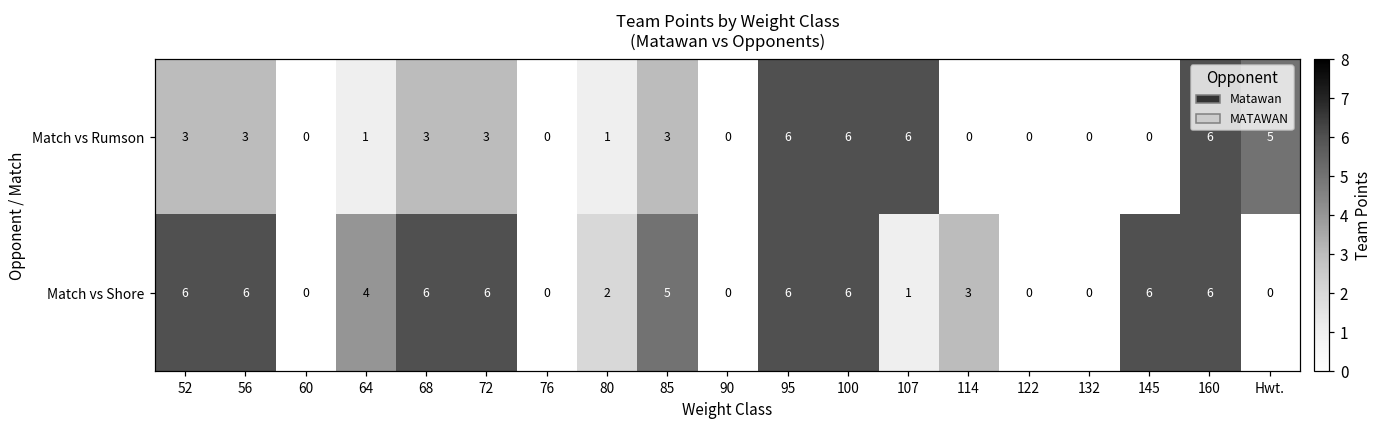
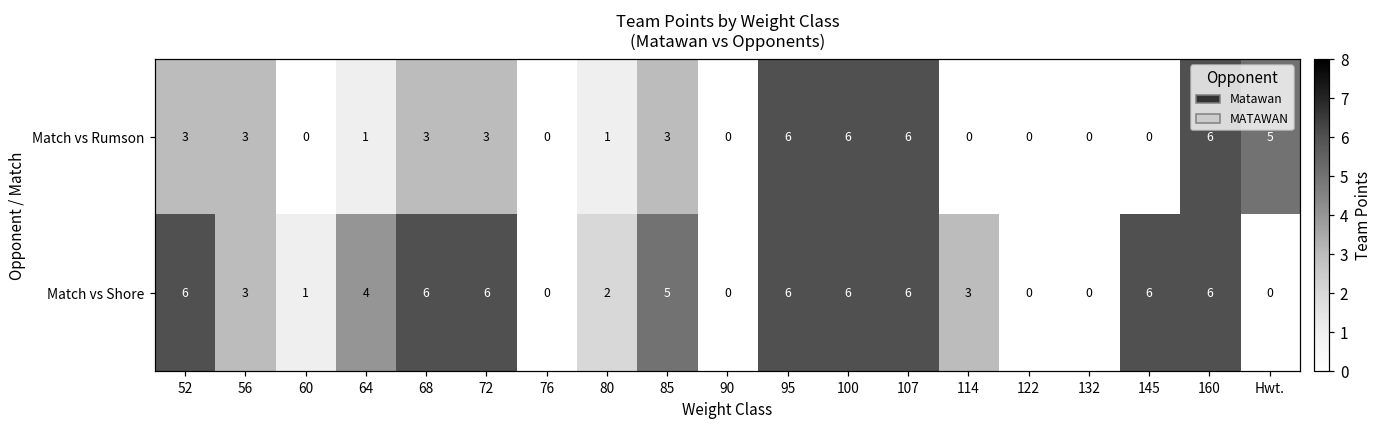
Match vs Shore, 56: 6 -> 3
Match vs Shore, 60: 0 -> 1
Match vs Shore, 107: 1 -> 6
